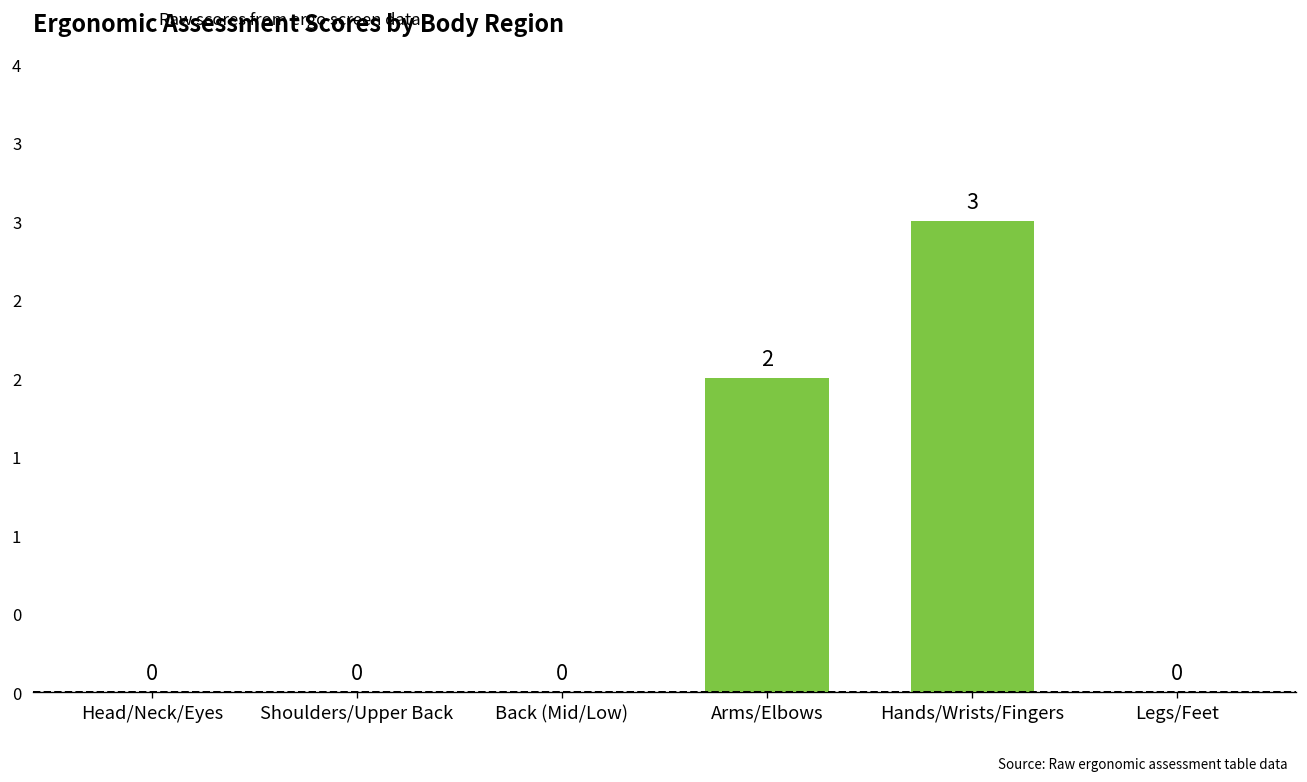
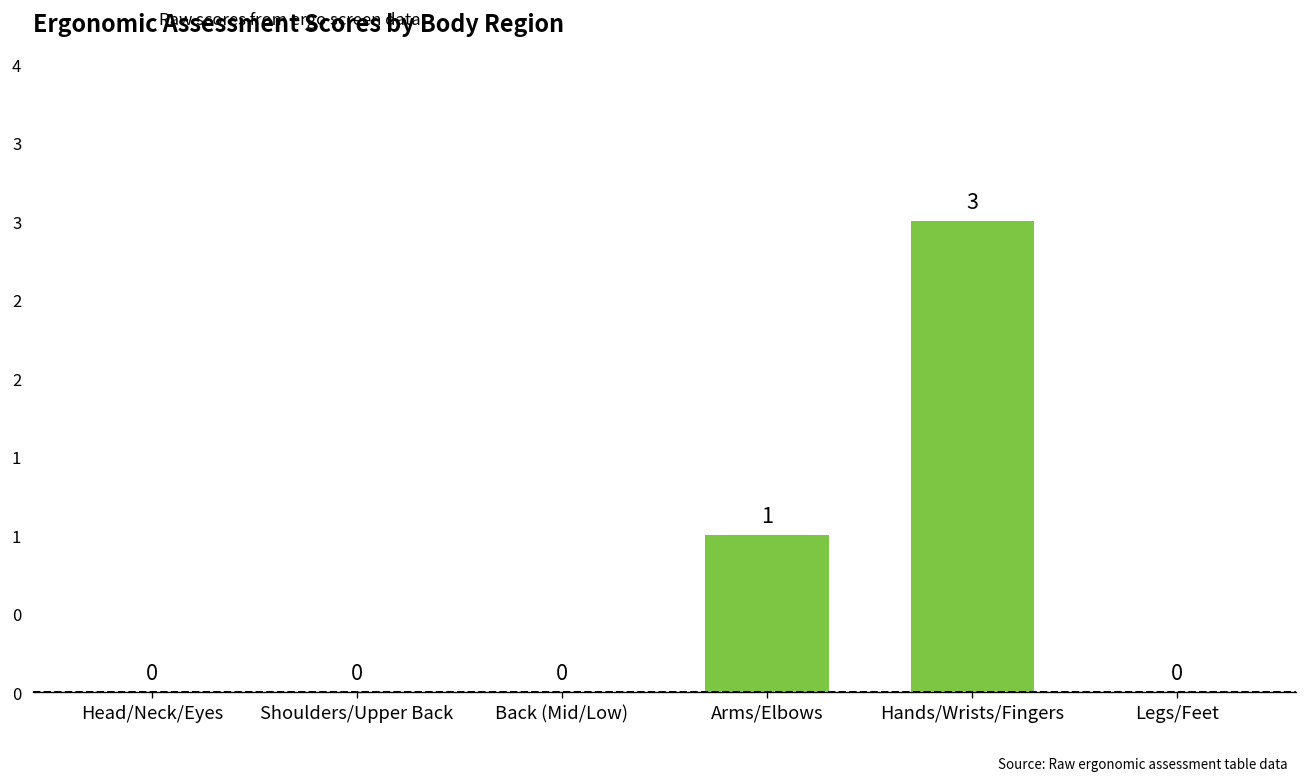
Arms/Elbows: 2 -> 1
